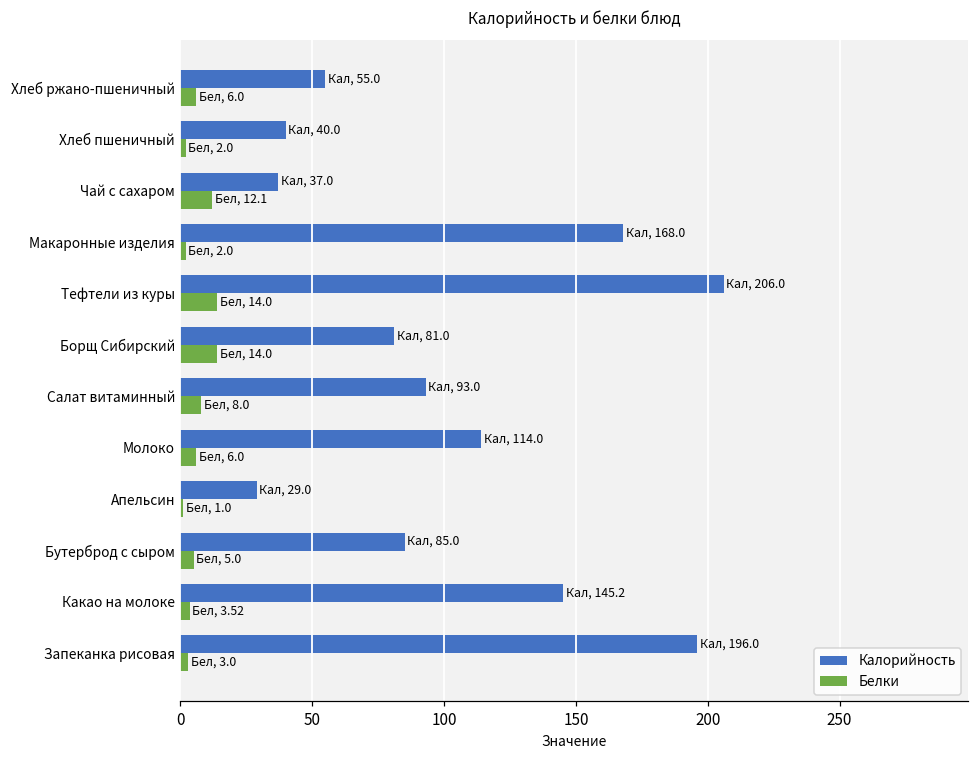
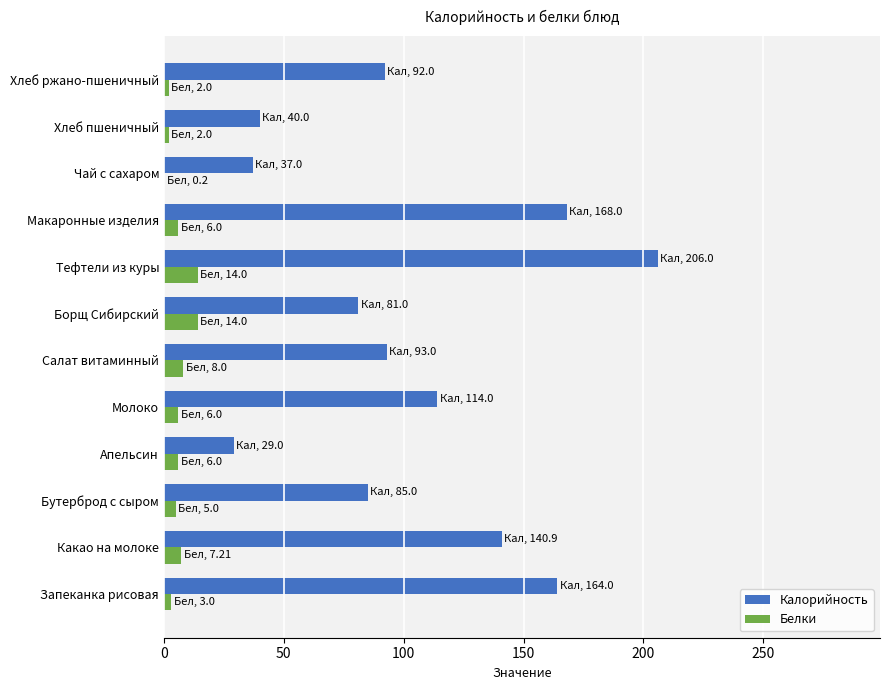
Калорийность, Хлеб ржано-пшеничный: 55.0 -> 92.0
Белки, Хлеб ржано-пшеничный: 6.0 -> 2.0
Белки, Чай с сахаром: 12.1 -> 0.2
Белки, Макаронные изделия: 2.0 -> 6.0
Белки, Апельсин: 1.0 -> 6.0
Калорийность, Какао на молоке: 145.2 -> 140.9
Белки, Какао на молоке: 3.52 -> 7.21
Калорийность, Запеканка рисовая: 196.0 -> 164.0
